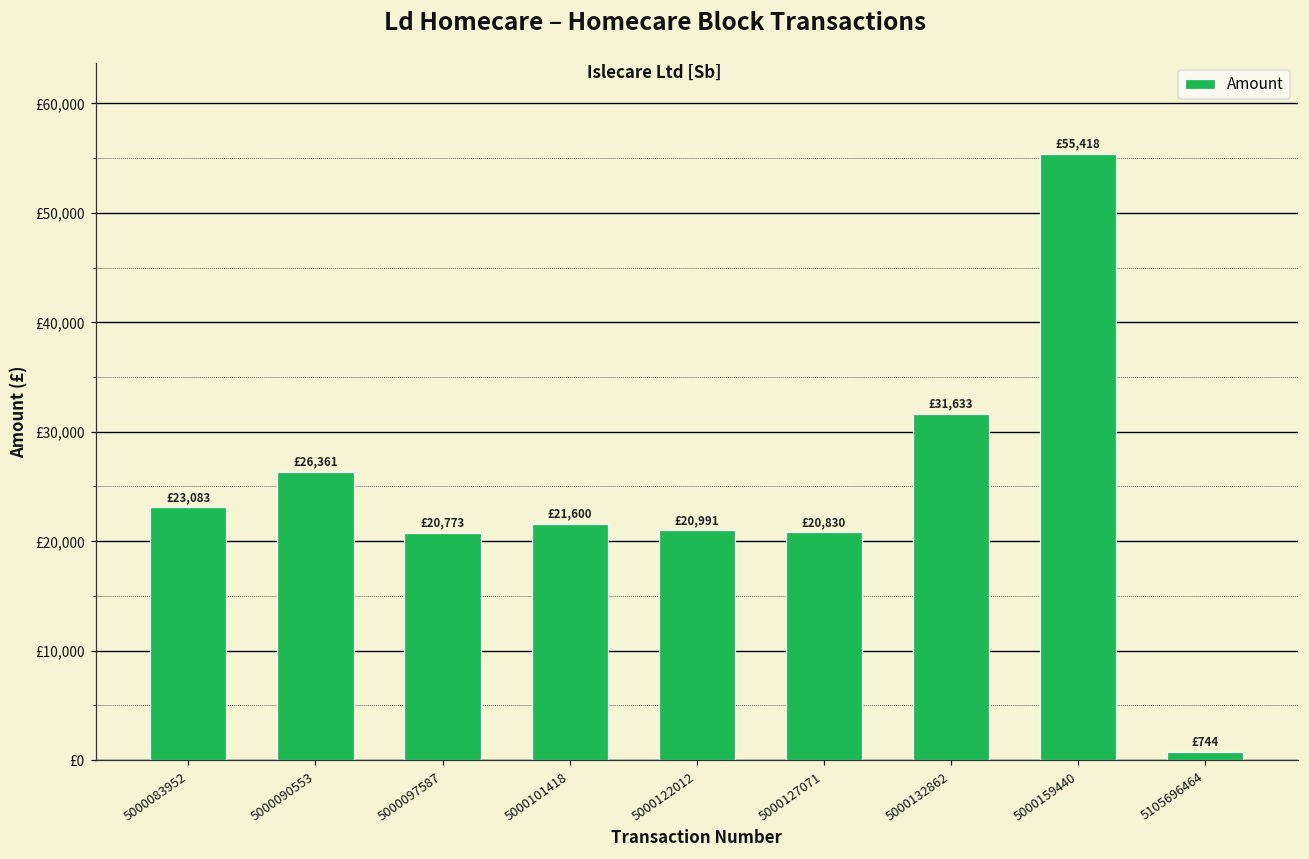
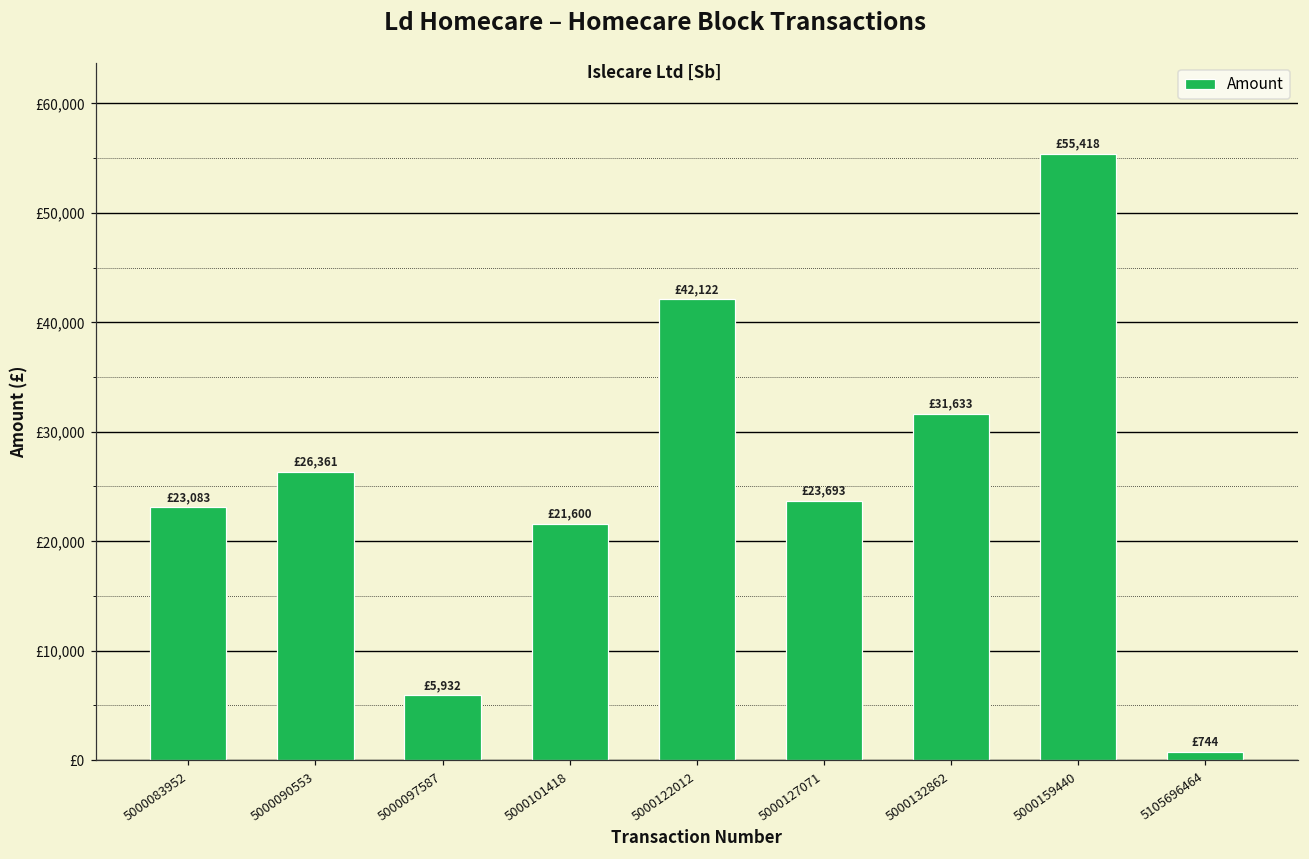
5000097587: £20,773 -> £5,932
5000122012: £20,991 -> £42,122
5000127071: £20,830 -> £23,693
